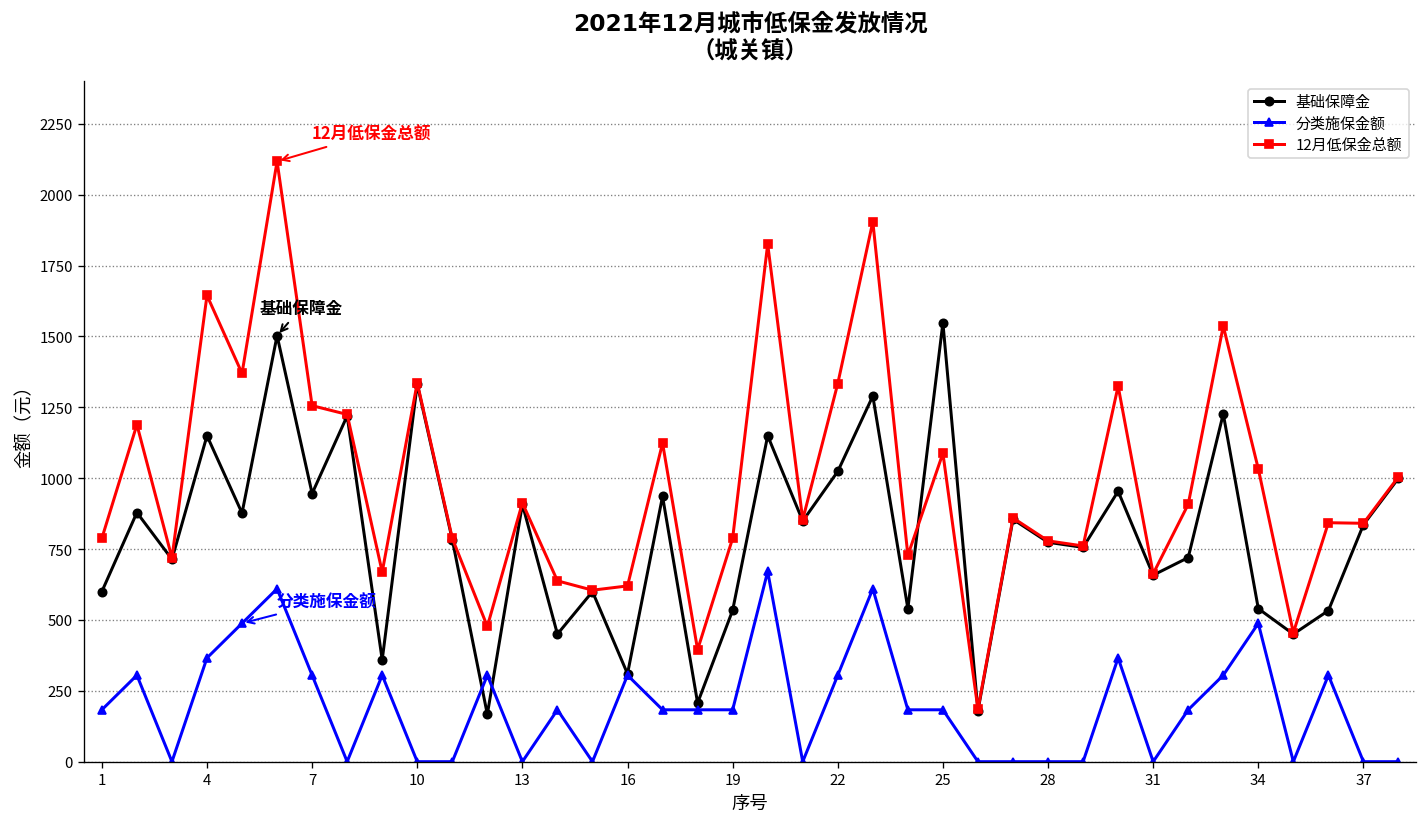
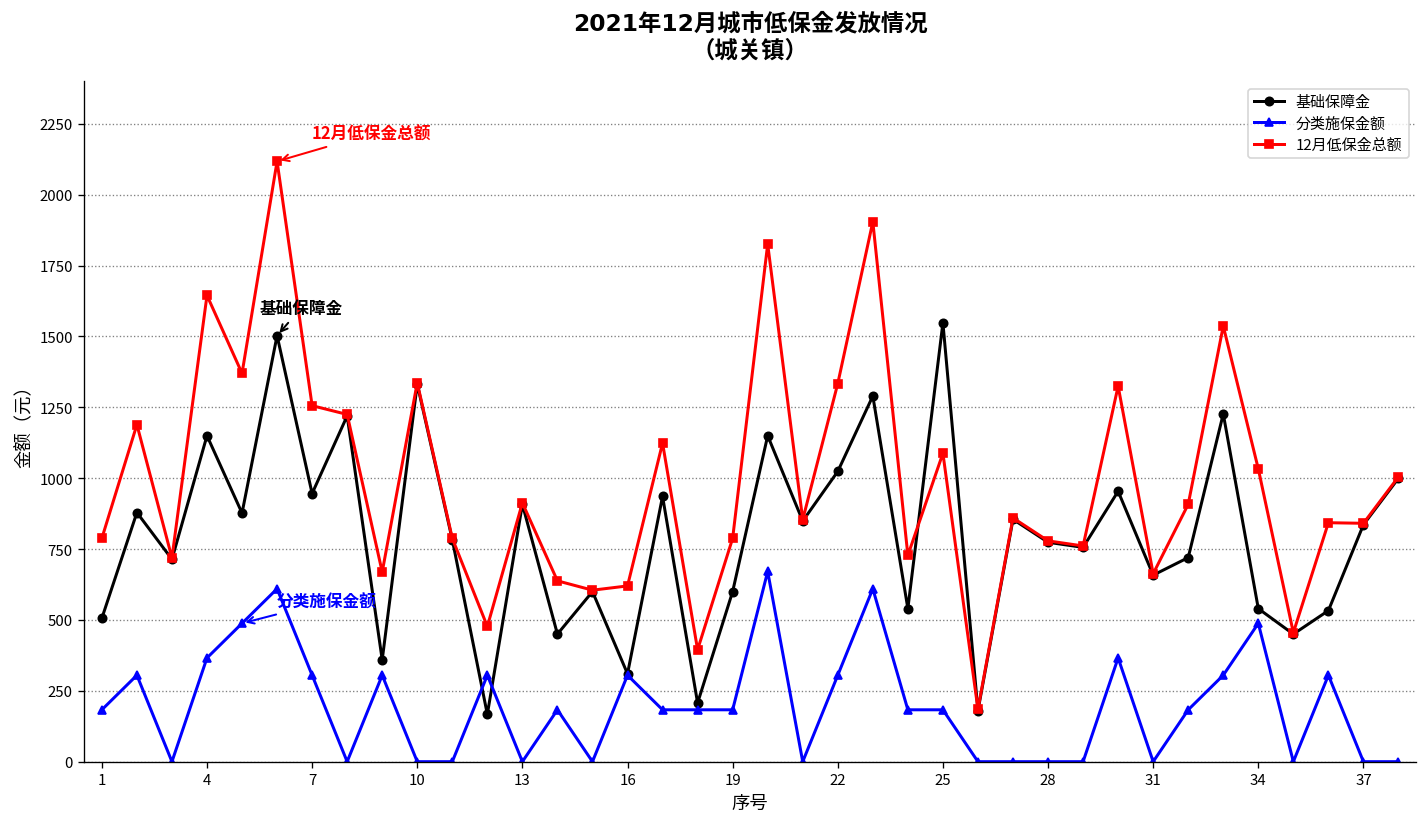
基础保障金, 1: 600 -> 510
基础保障金, 19: 530 -> 600
